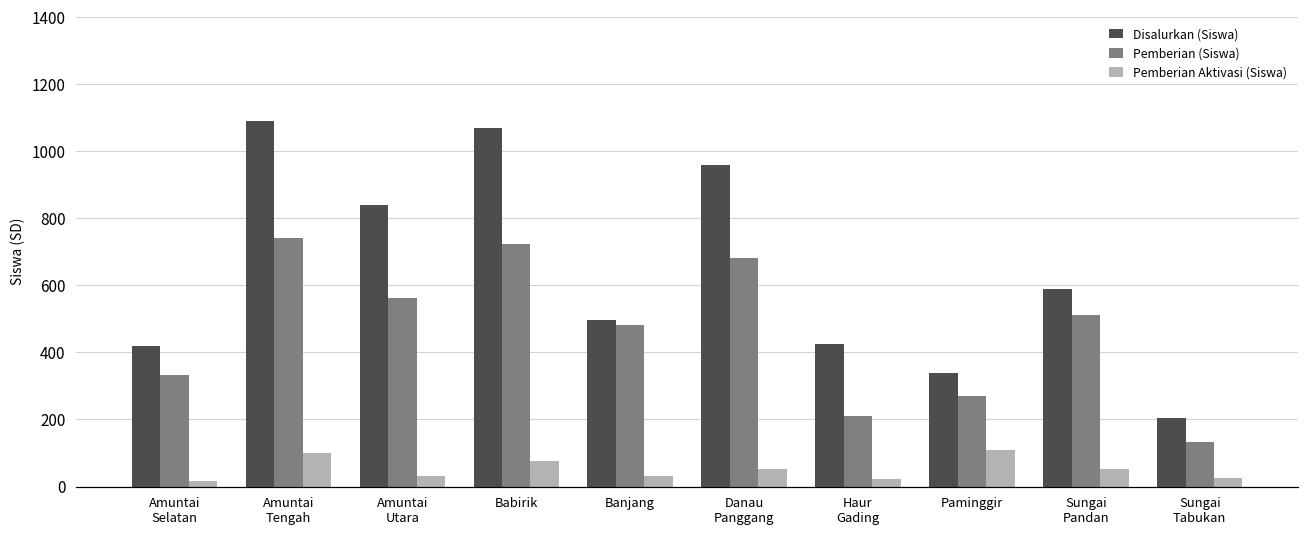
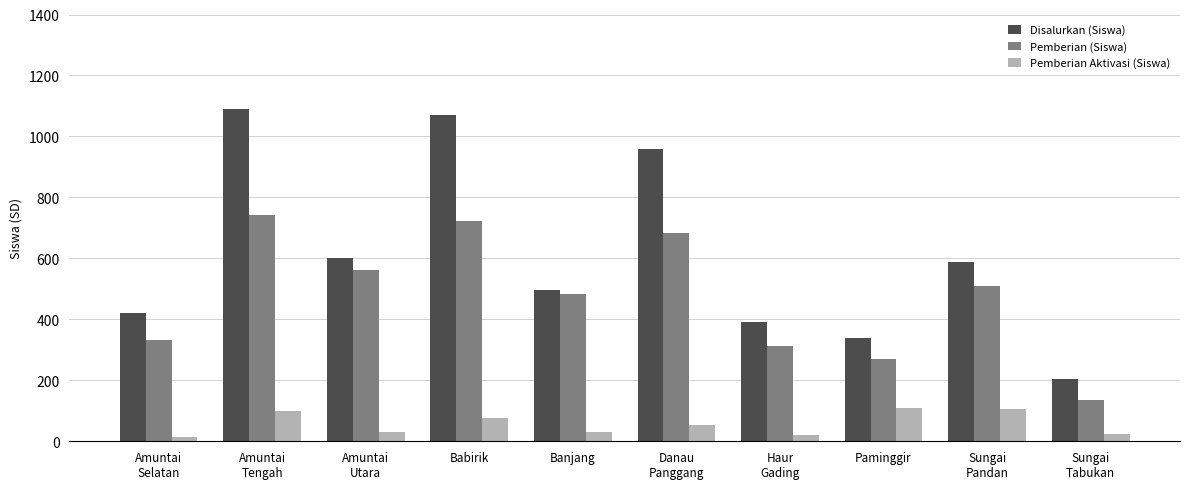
Disalurkan (Siswa), Amuntai Utara: 840 -> 600
Disalurkan (Siswa), Haur Gading: 420 -> 390
Pemberian (Siswa), Haur Gading: 210 -> 310
Pemberian Aktivasi (Siswa), Sungai Pandan: 50 -> 110
